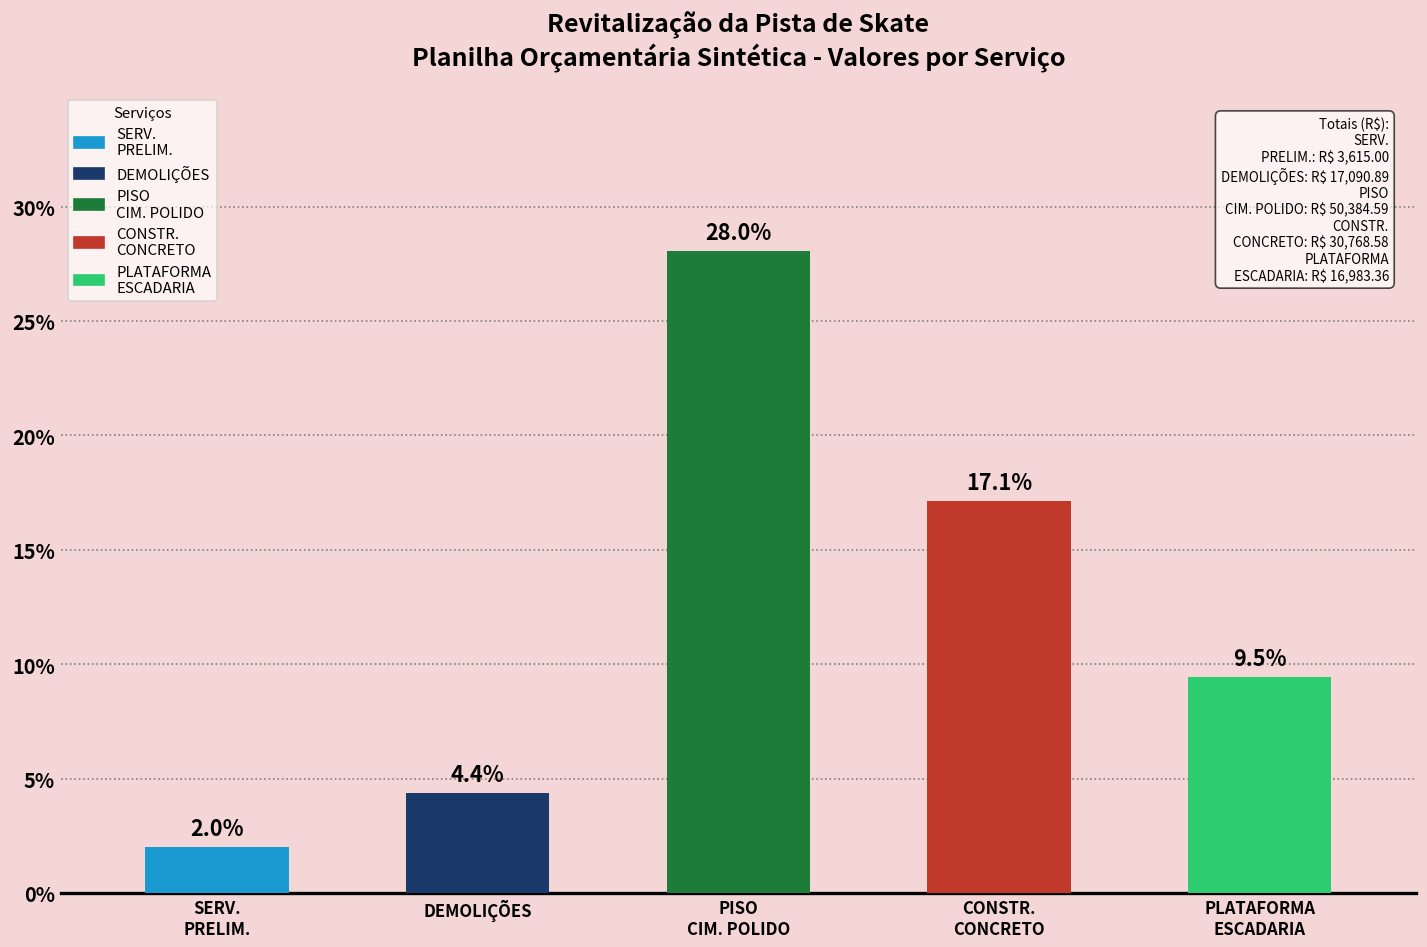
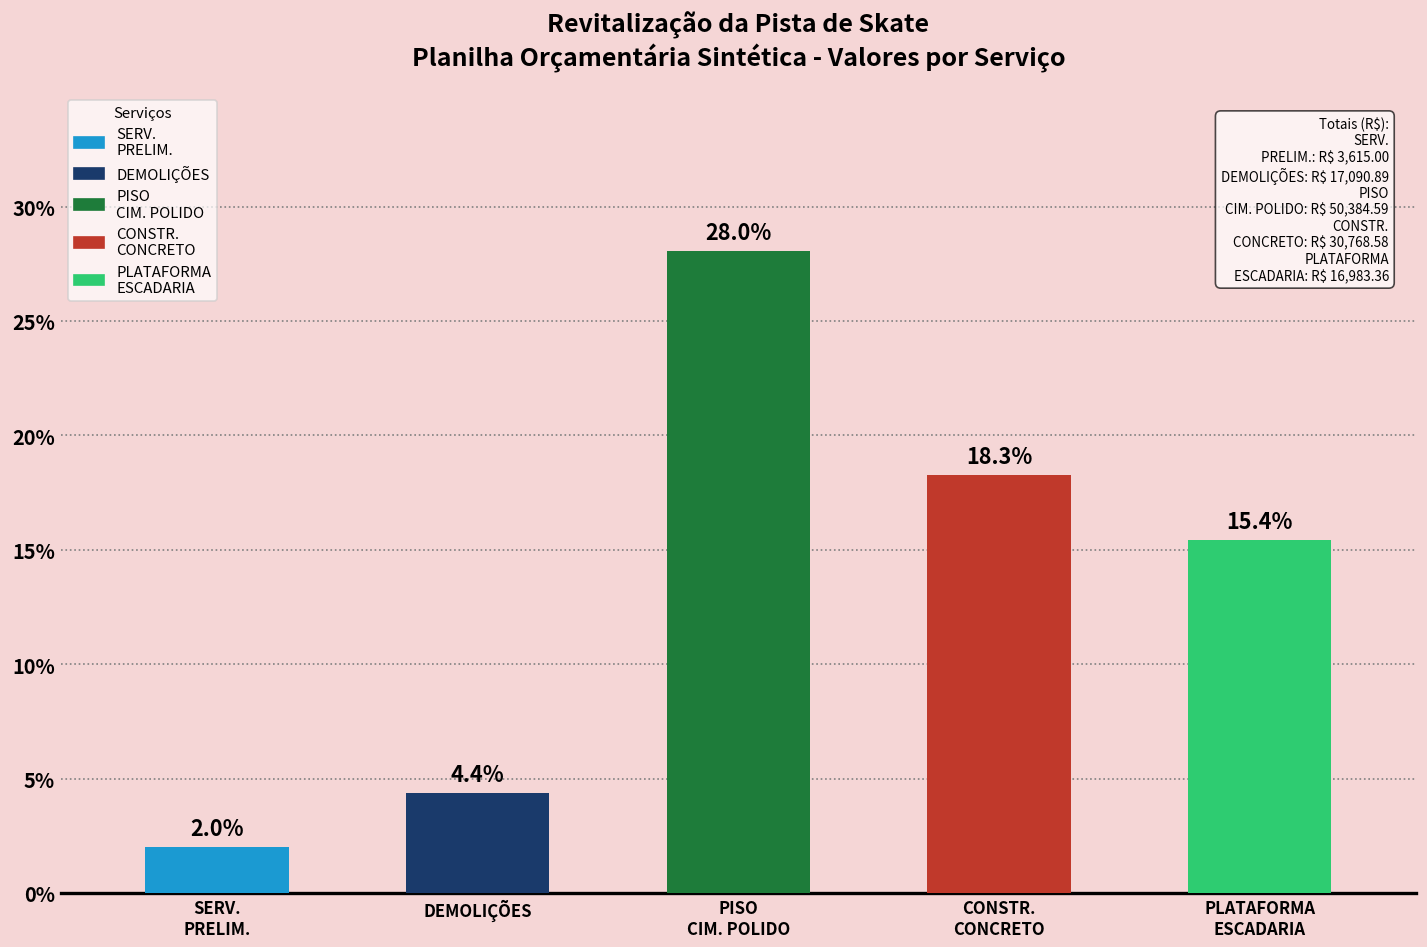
CONSTR. CONCRETO: 17.1% -> 18.3%
PLATAFORMA ESCADARIA: 9.5% -> 15.4%
